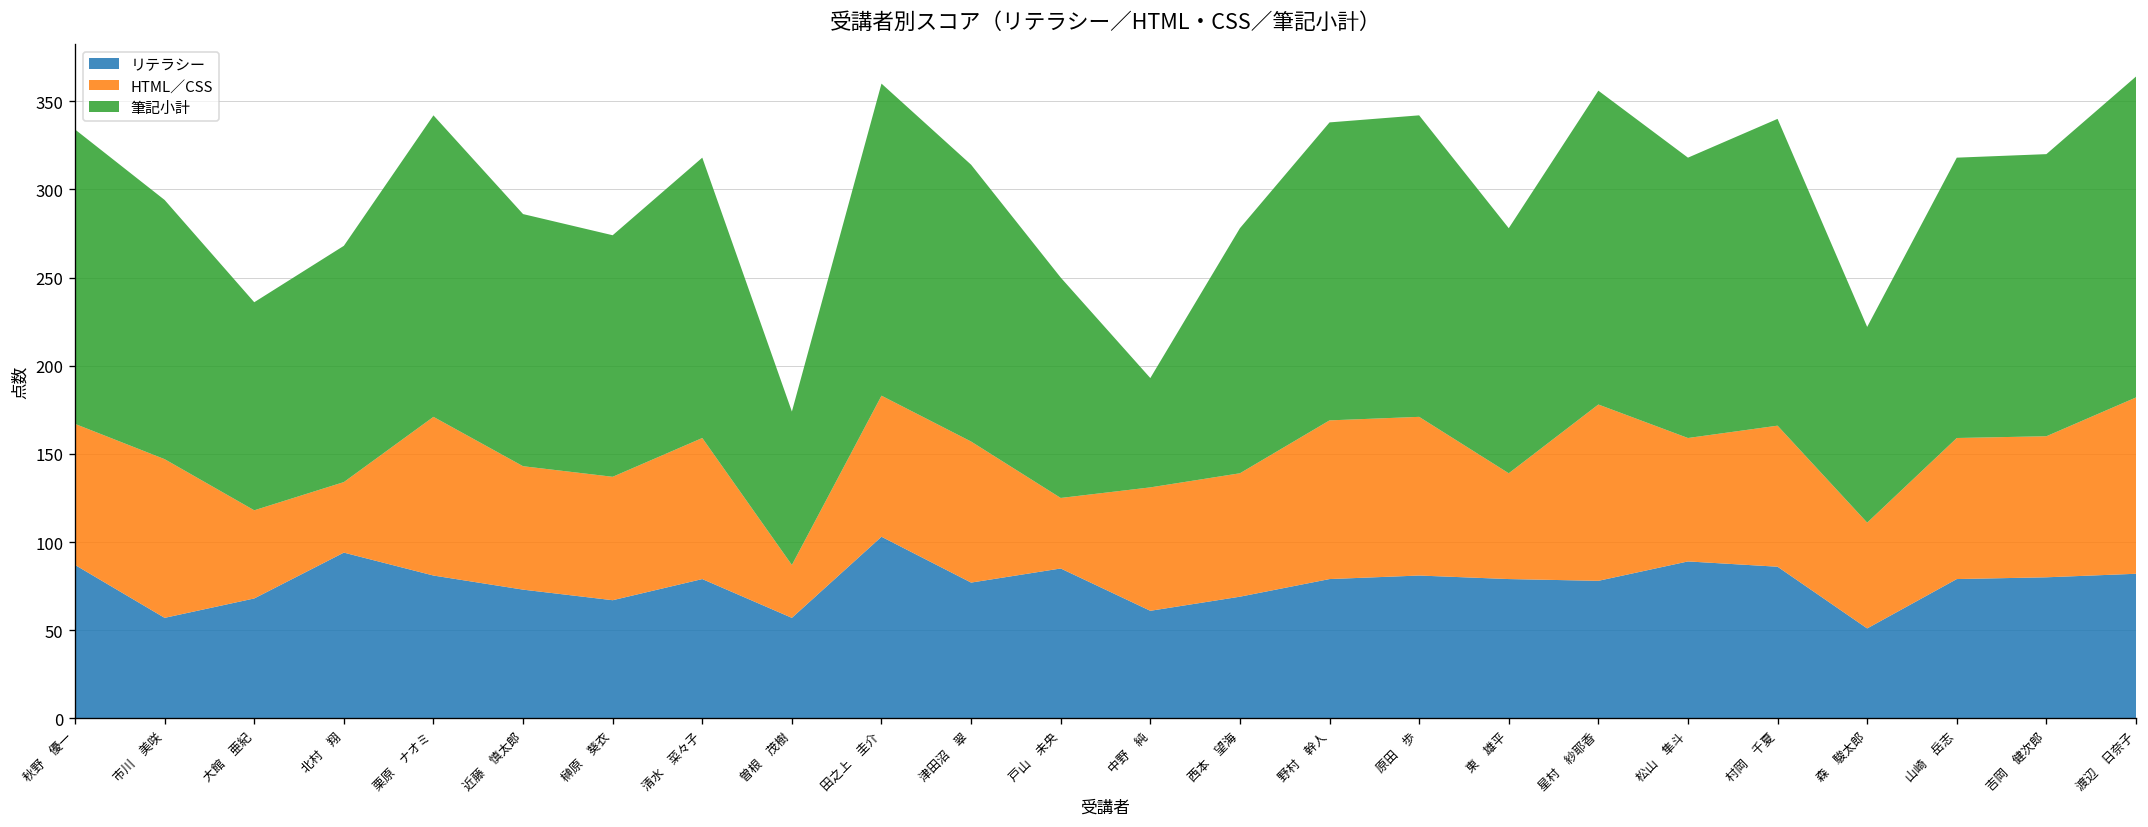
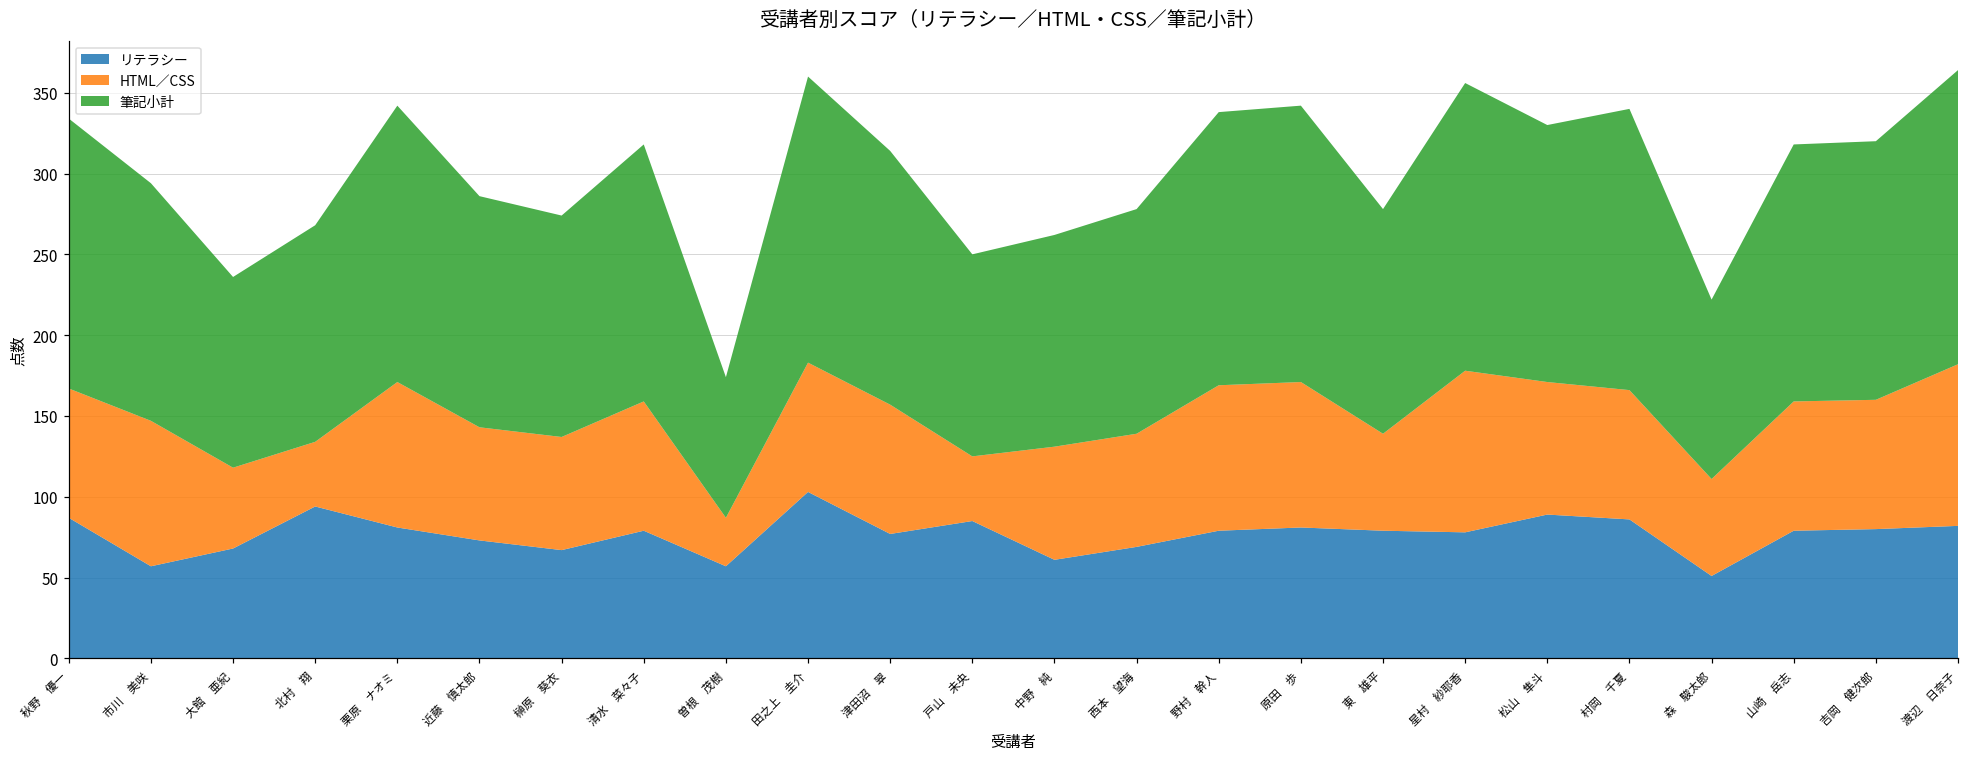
筆記小計, 中野 純: 62 -> 131
HTML／CSS, 松山 隼斗: 70 -> 82
